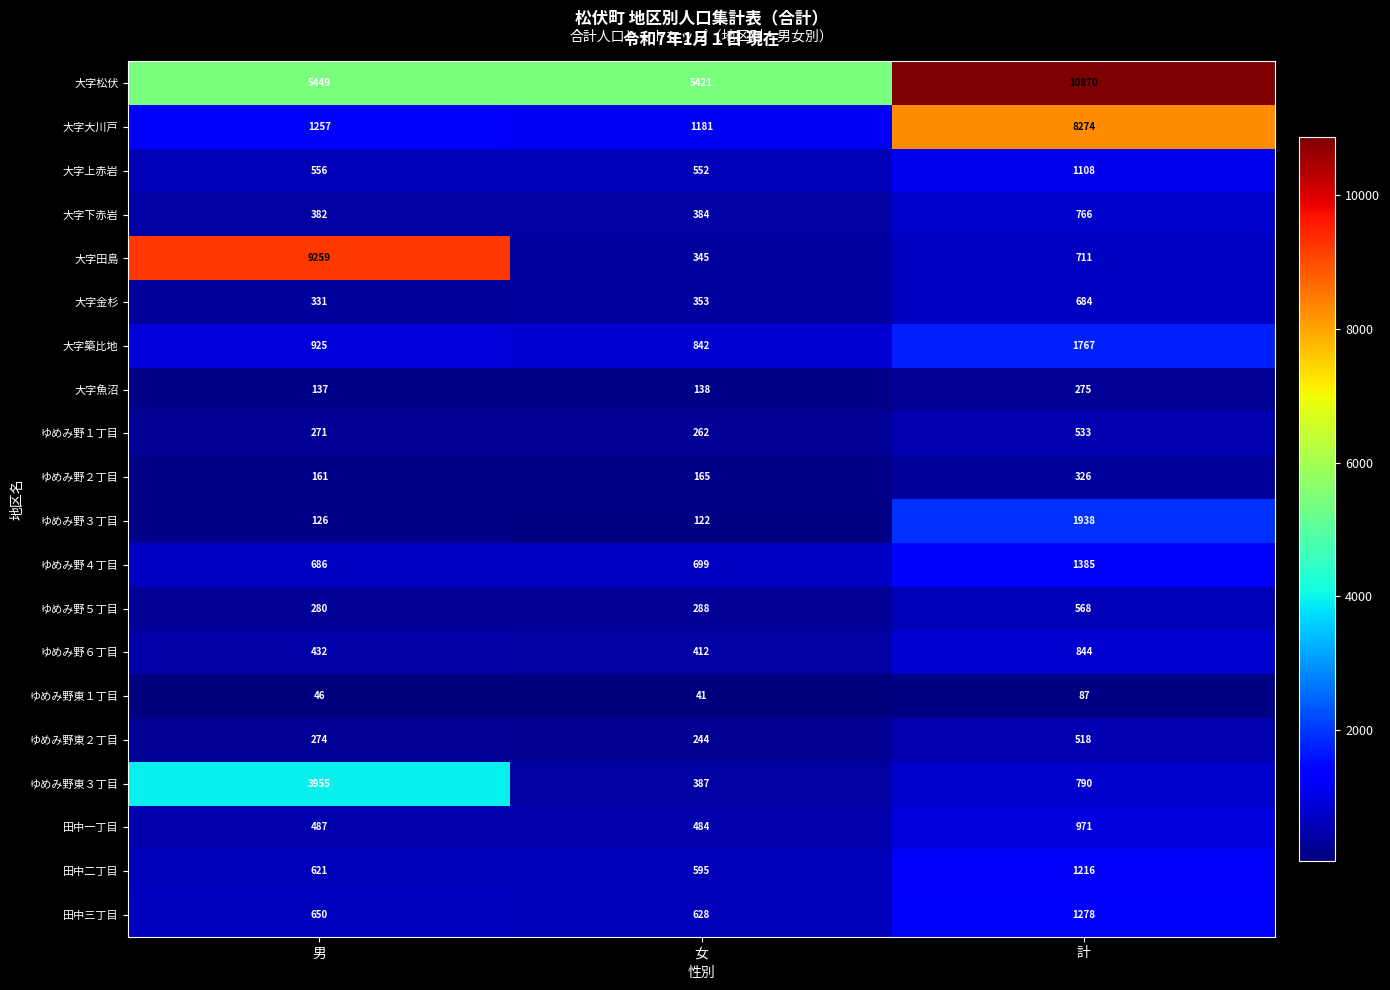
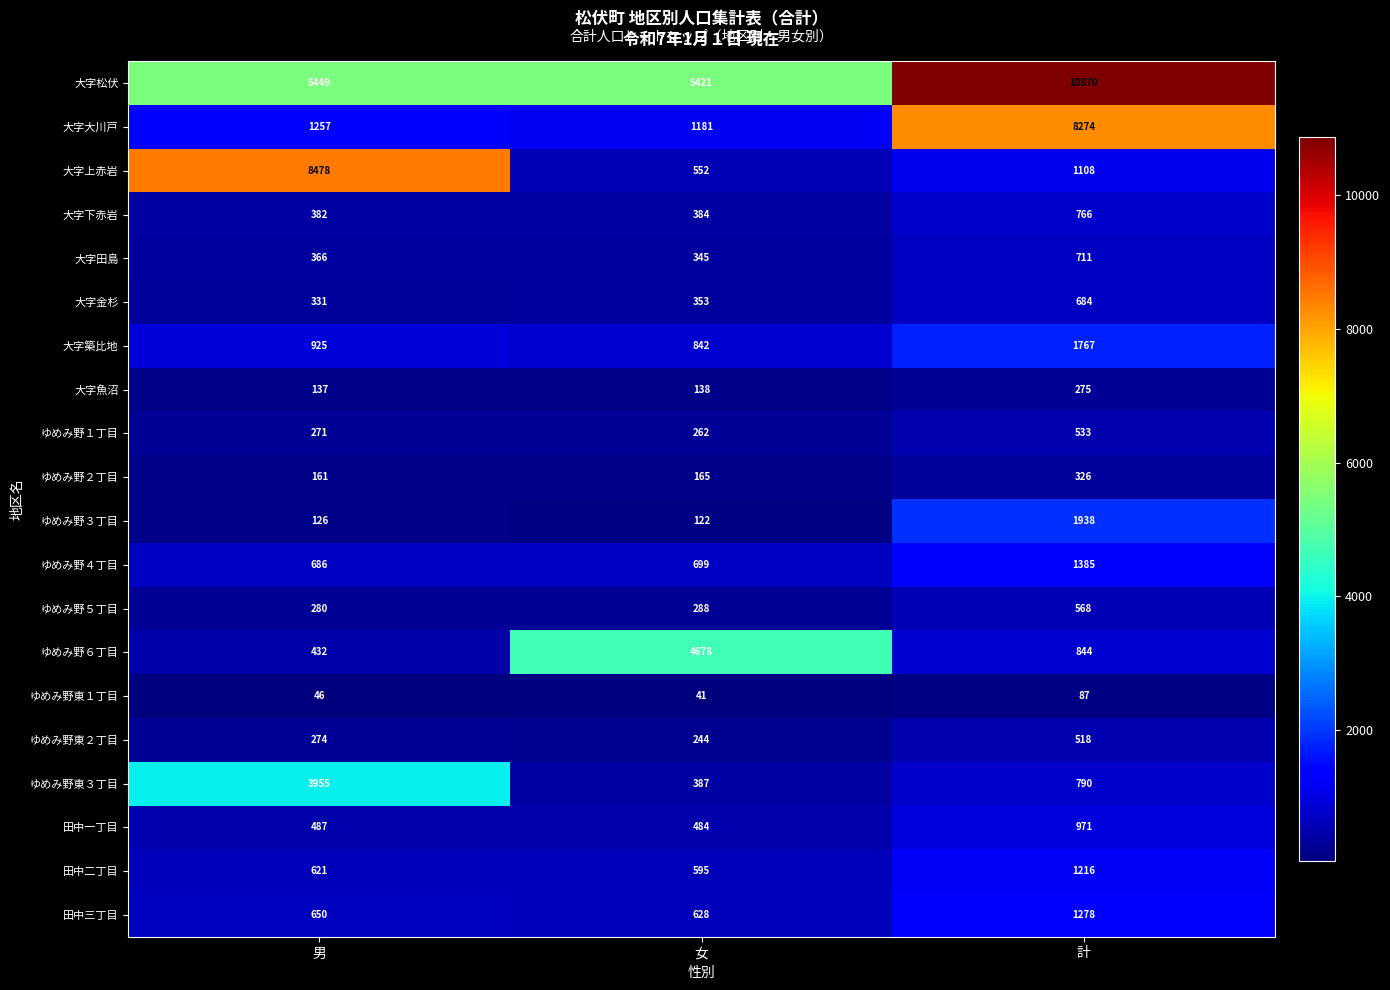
大字上赤岩, 男: 556 -> 8478
大字田島, 男: 9259 -> 366
ゆめみ野６丁目, 女: 412 -> 4678
